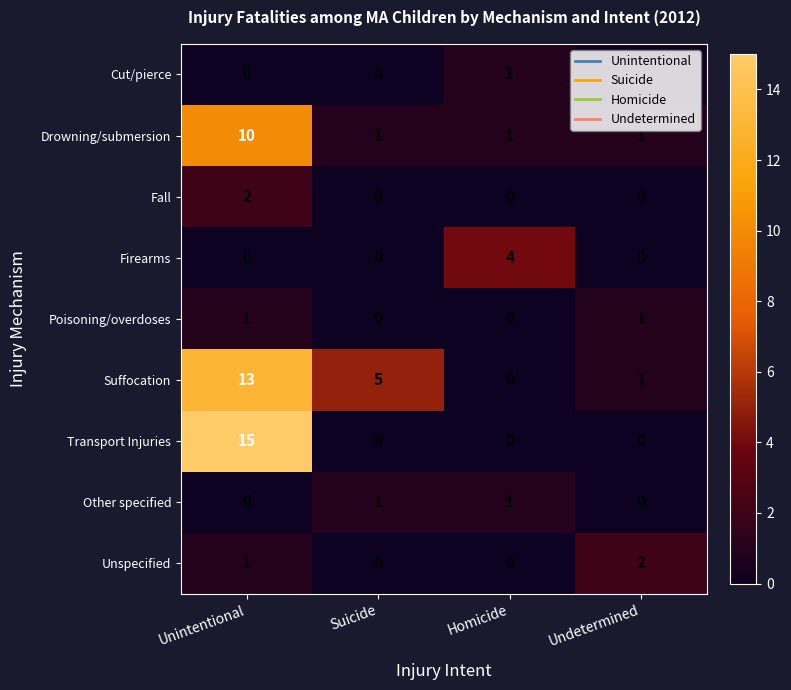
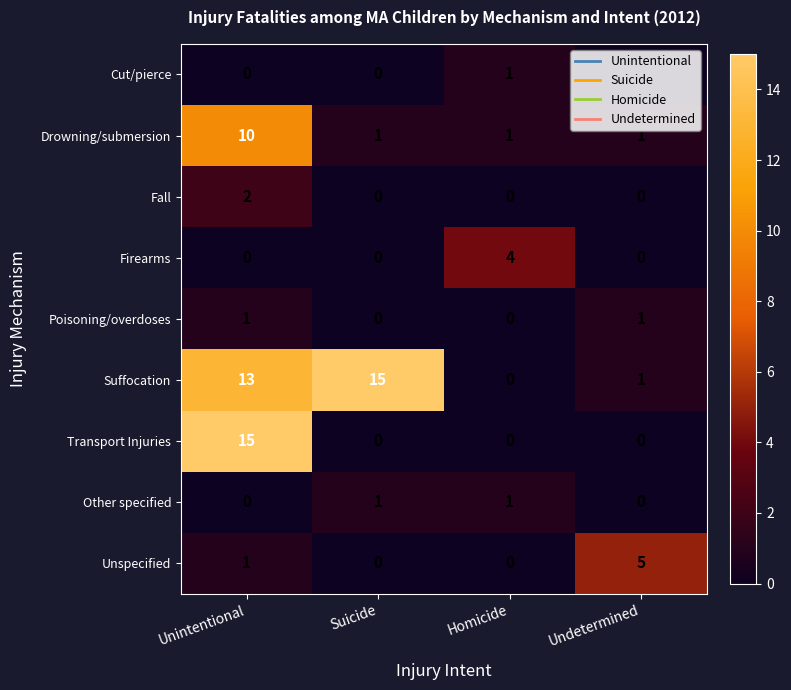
Suffocation, Suicide: 5 -> 15
Unspecified, Undetermined: 2 -> 5
